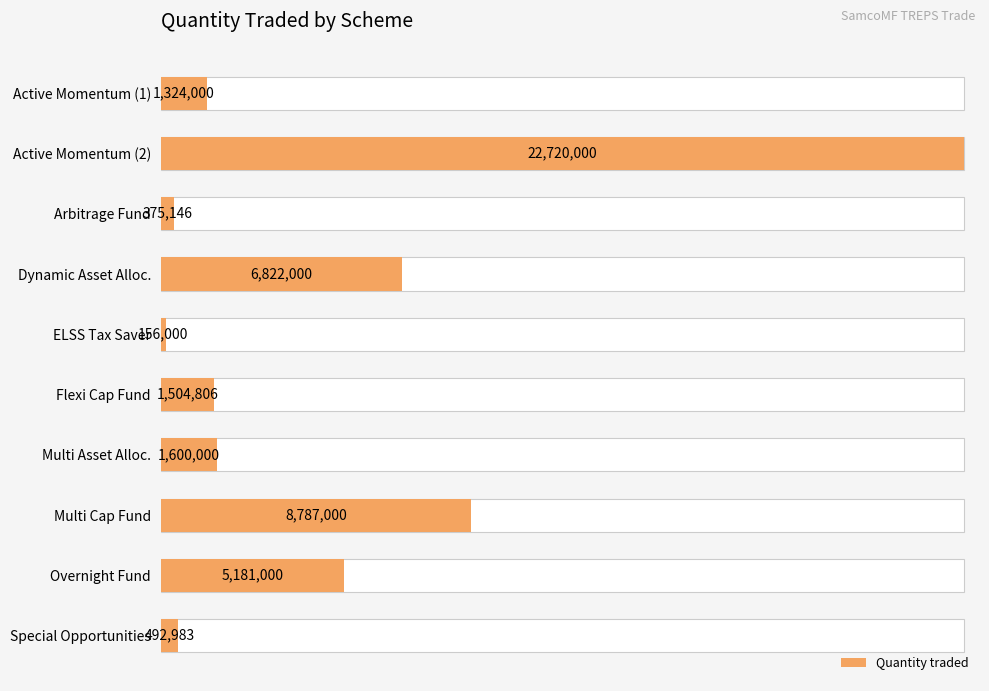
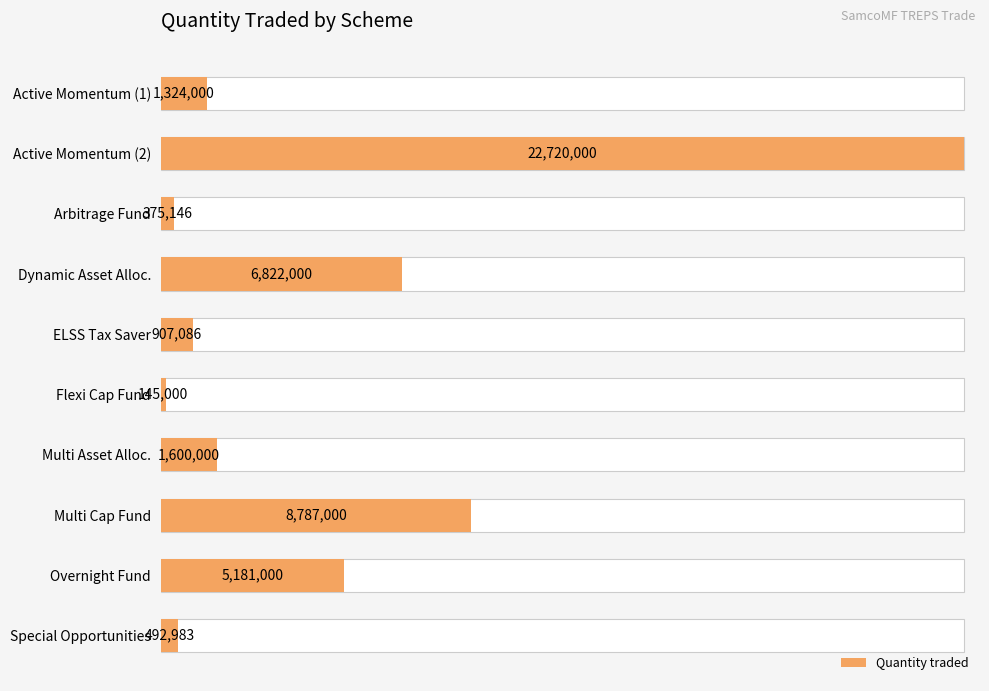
Quantity traded, ELSS Tax Saver: 156,000 -> 907,086
Quantity traded, Flexi Cap Fund: 1,504,806 -> 145,000
